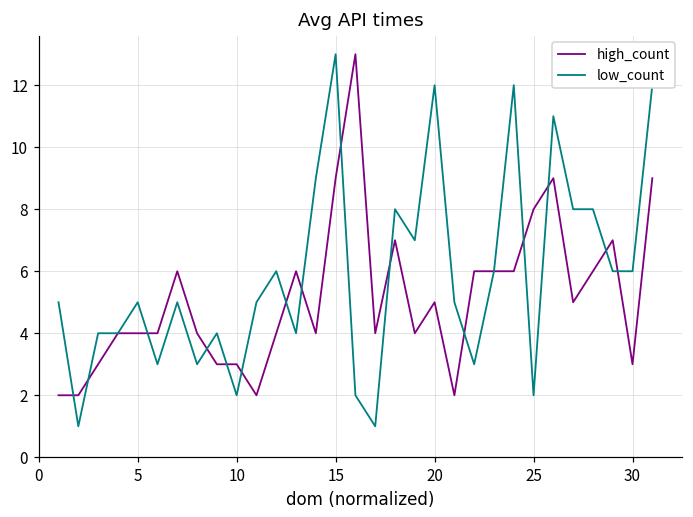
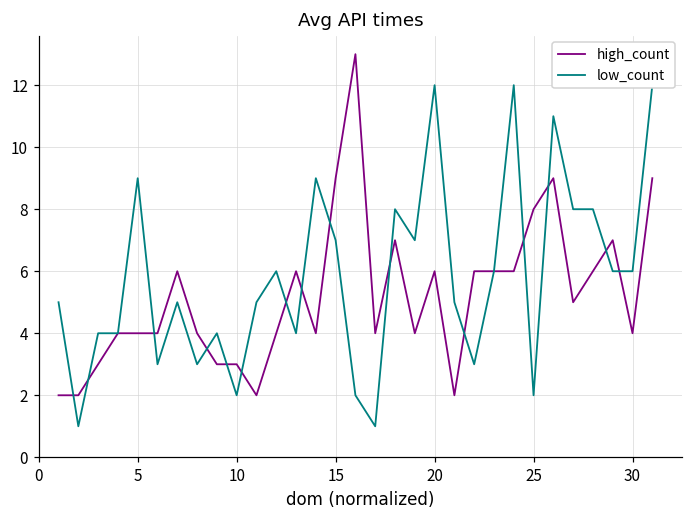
low_count, 5: 5 -> 9
low_count, 15: 13 -> 7
high_count, 20: 5 -> 6
high_count, 30: 3 -> 4
